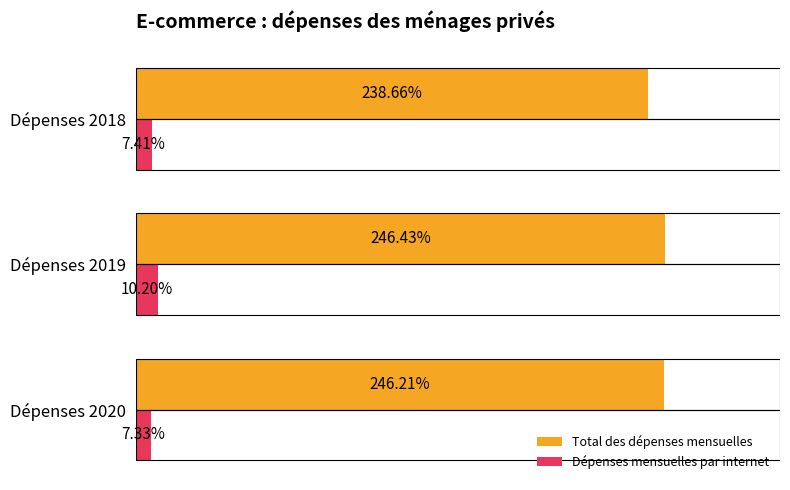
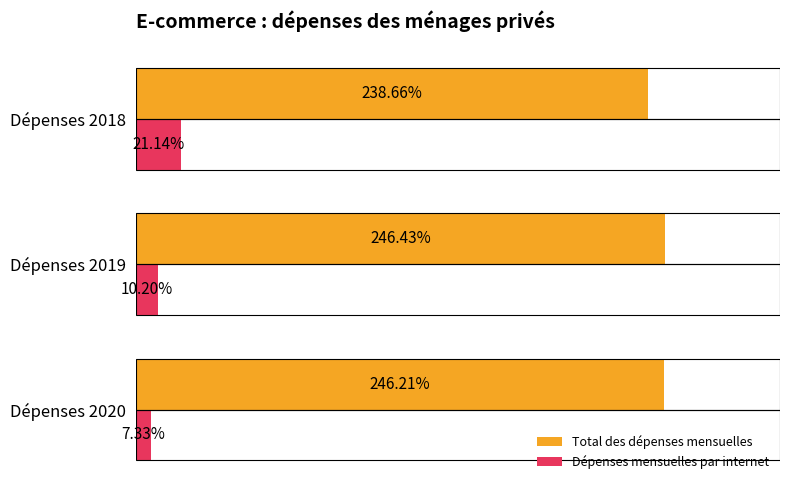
Dépenses mensuelles par internet, Dépenses 2018: 7.41% -> 21.14%
